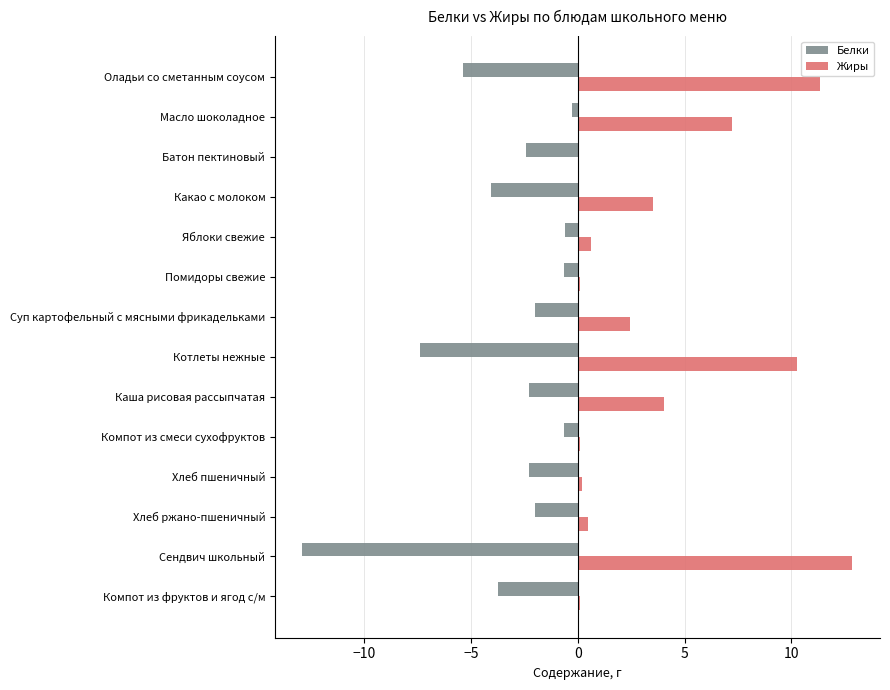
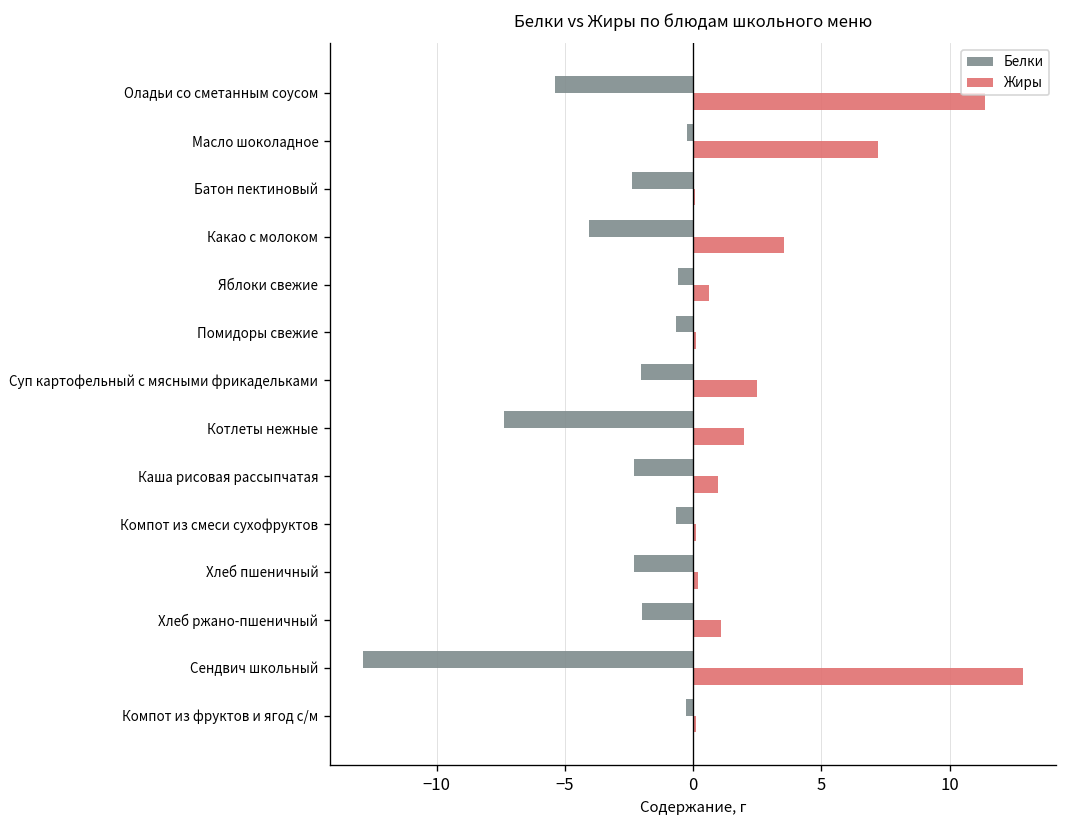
Жиры, Котлеты нежные: 10.3 -> 2.0
Жиры, Каша рисовая рассыпчатая: 4.0 -> 1.0
Жиры, Хлеб ржано-пшеничный: 0.5 -> 1.1
Белки, Компот из фруктов и ягод с/м: -3.7 -> -0.3
